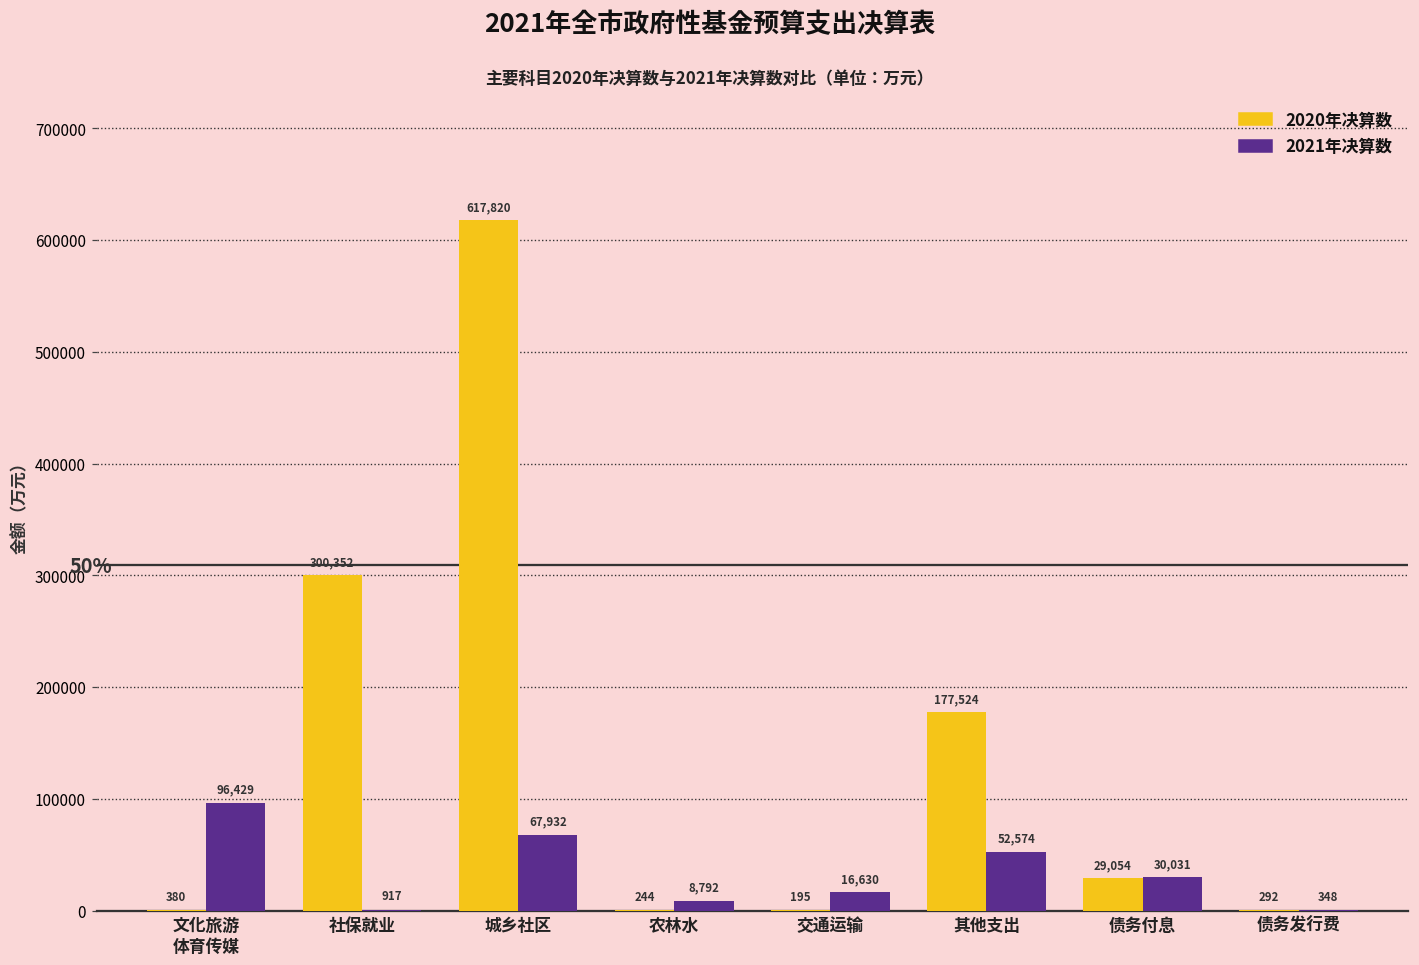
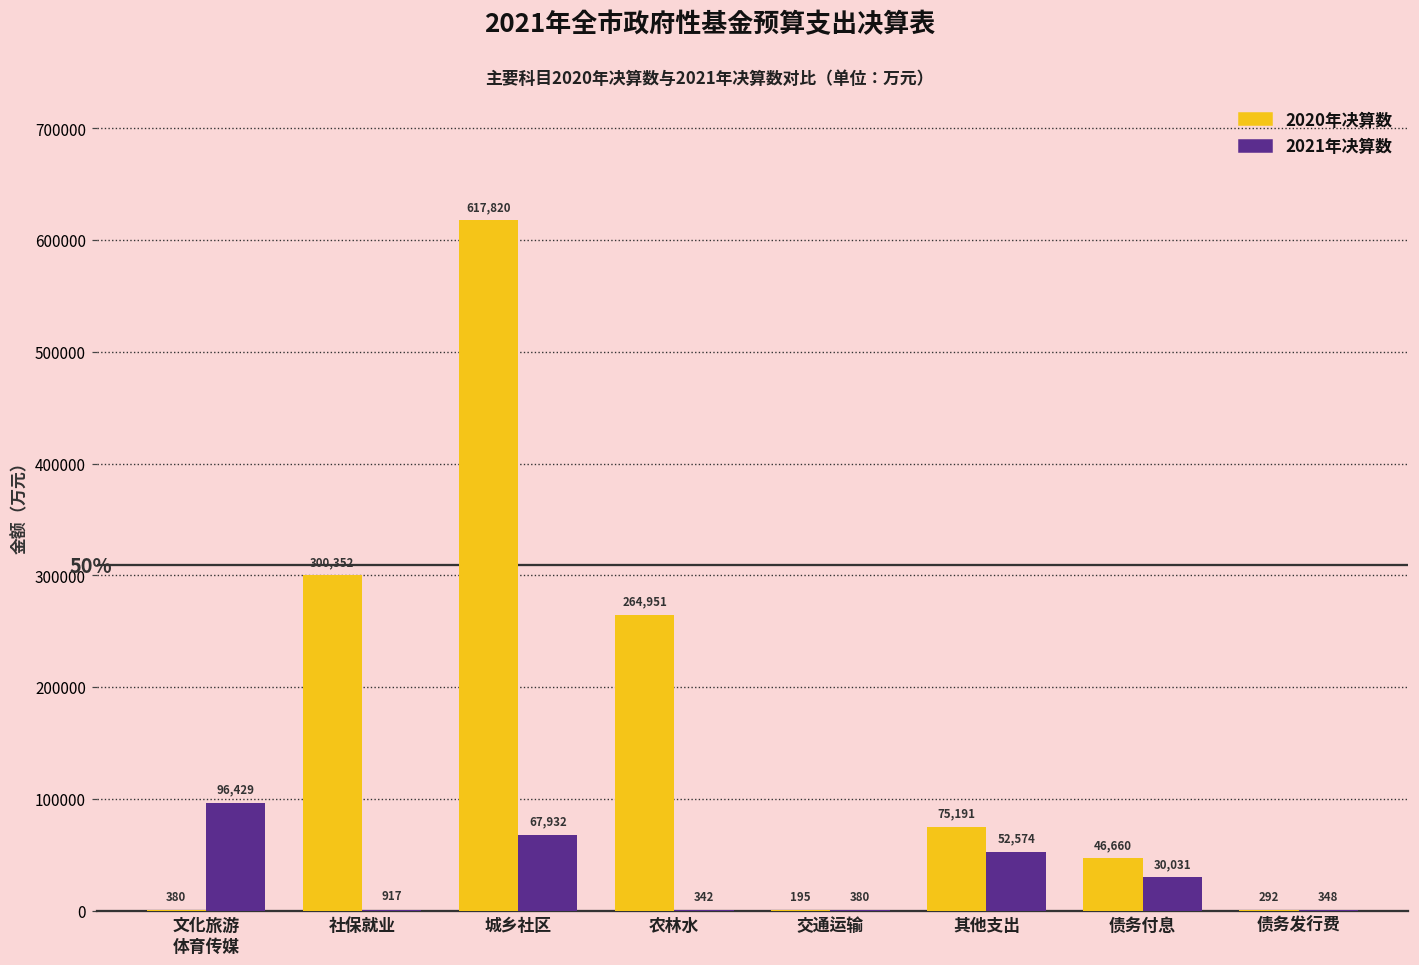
2020年决算数, 农林水: 244 -> 264,951
2021年决算数, 农林水: 8,792 -> 342
2021年决算数, 交通运输: 16,630 -> 380
2020年决算数, 其他支出: 177,524 -> 75,191
2020年决算数, 债务付息: 29,054 -> 46,660
